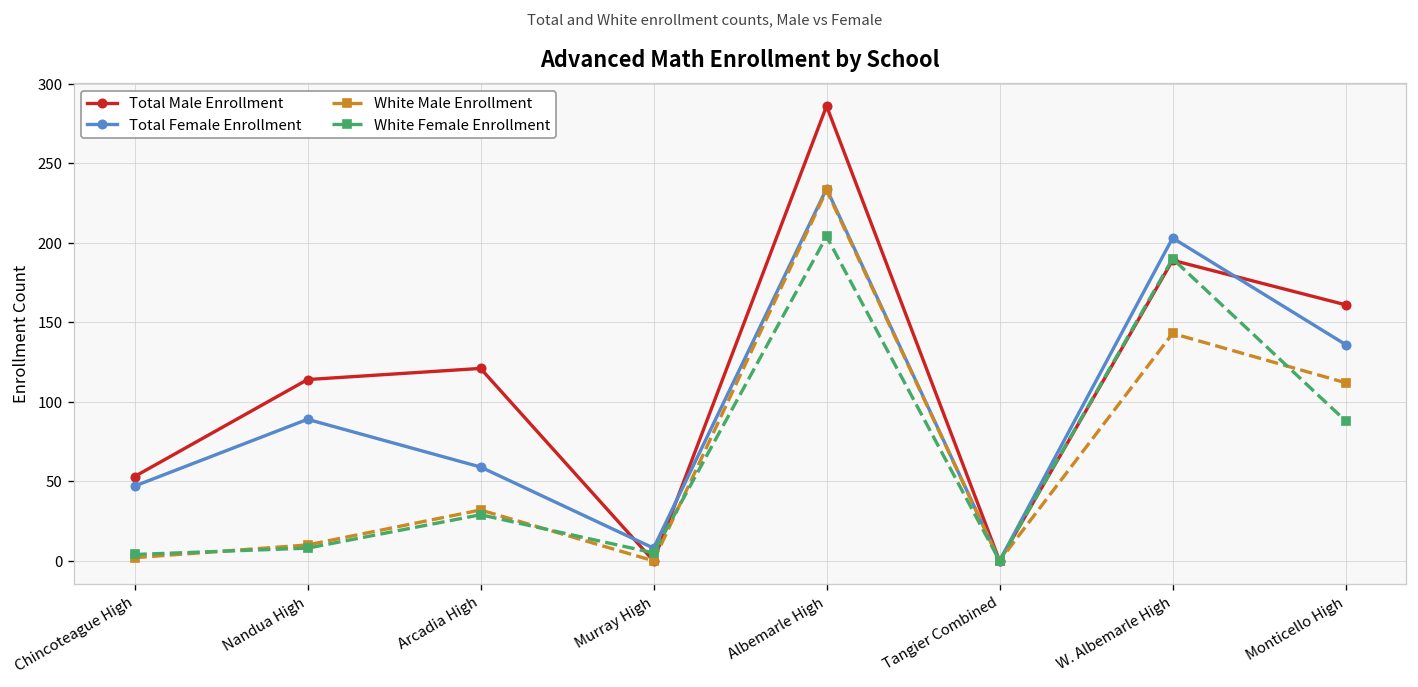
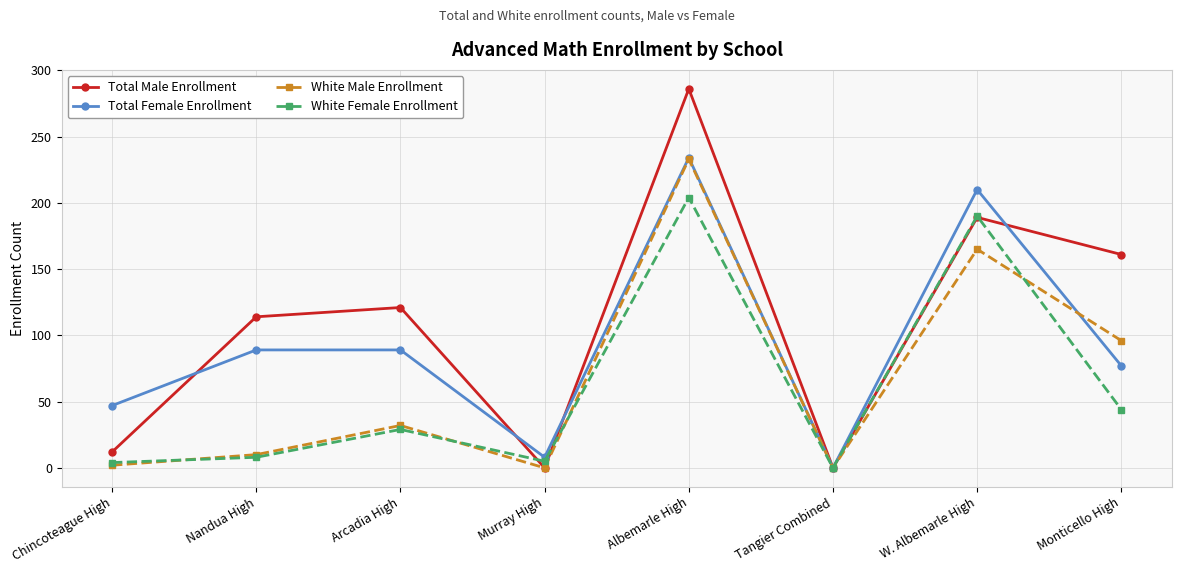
Total Male Enrollment, Chincoteague High: 53 -> 12
Total Female Enrollment, Arcadia High: 59 -> 89
Total Female Enrollment, W. Albemarle High: 203 -> 210
White Male Enrollment, W. Albemarle High: 143 -> 165
Total Female Enrollment, Monticello High: 136 -> 77
White Male Enrollment, Monticello High: 112 -> 96
White Female Enrollment, Monticello High: 88 -> 44
